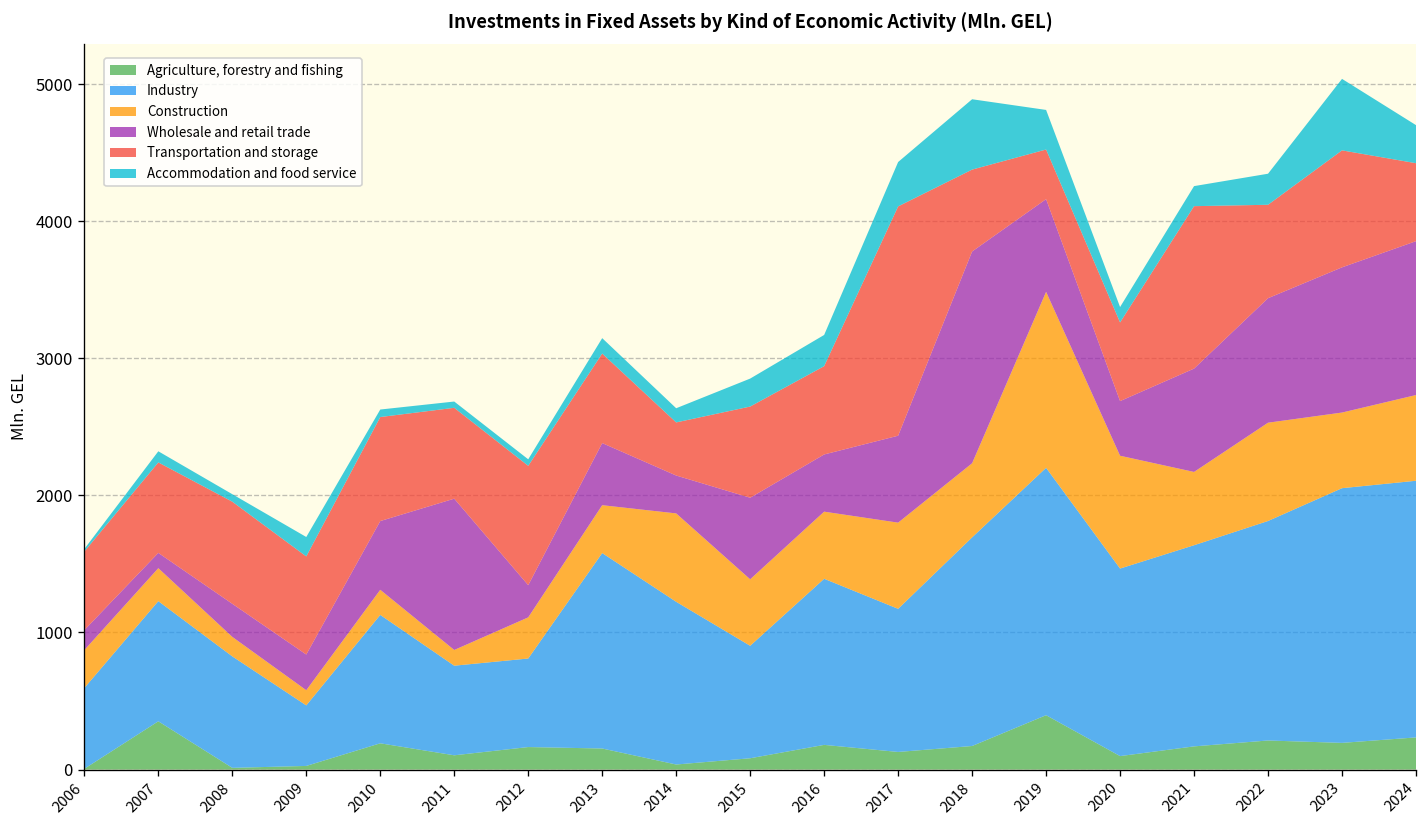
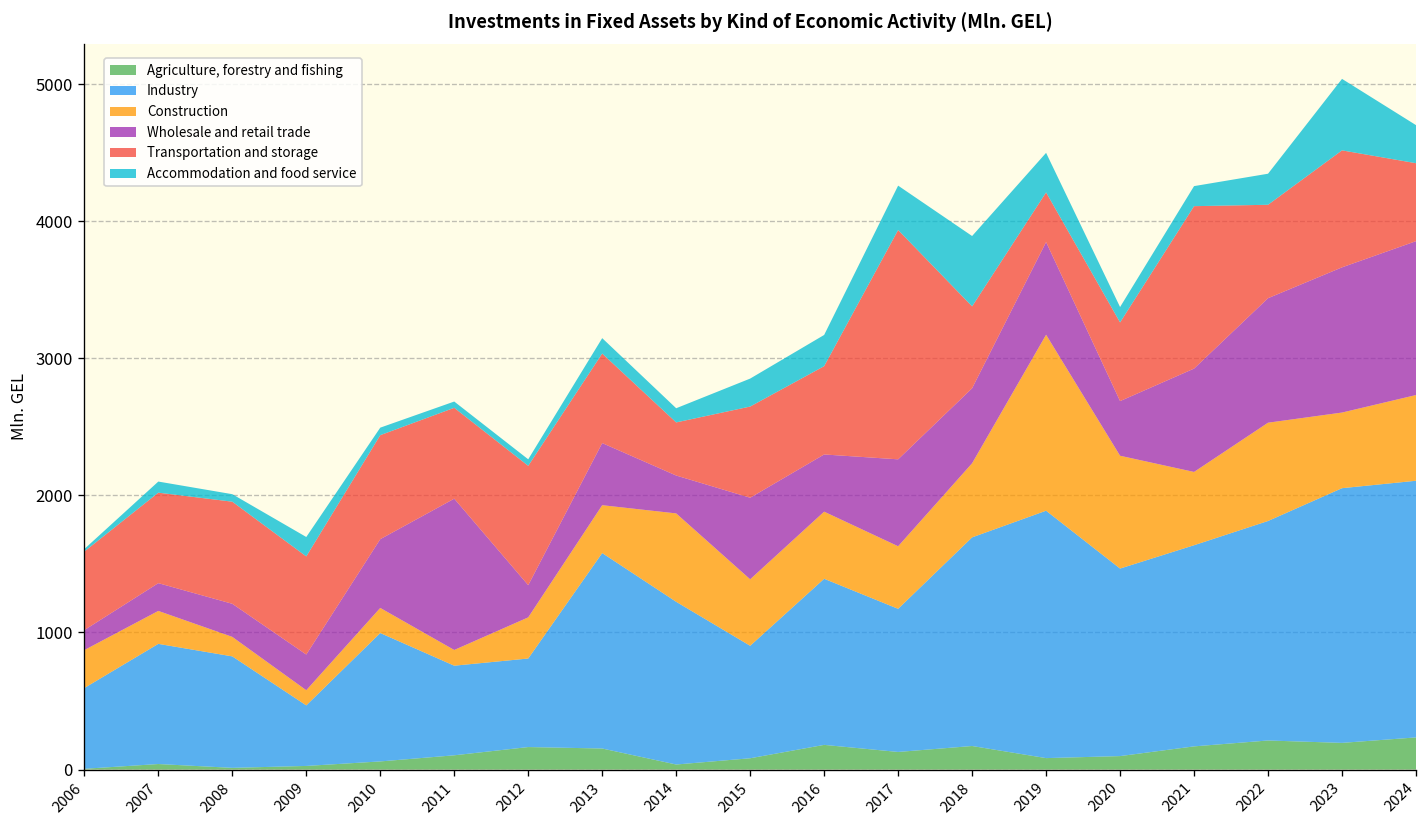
Agriculture, forestry and fishing, 2007: 350 -> 40
Wholesale and retail trade, 2007: 110 -> 200
Agriculture, forestry and fishing, 2010: 190 -> 60
Construction, 2017: 630 -> 460
Wholesale and retail trade, 2018: 1540 -> 550
Agriculture, forestry and fishing, 2019: 400 -> 80
